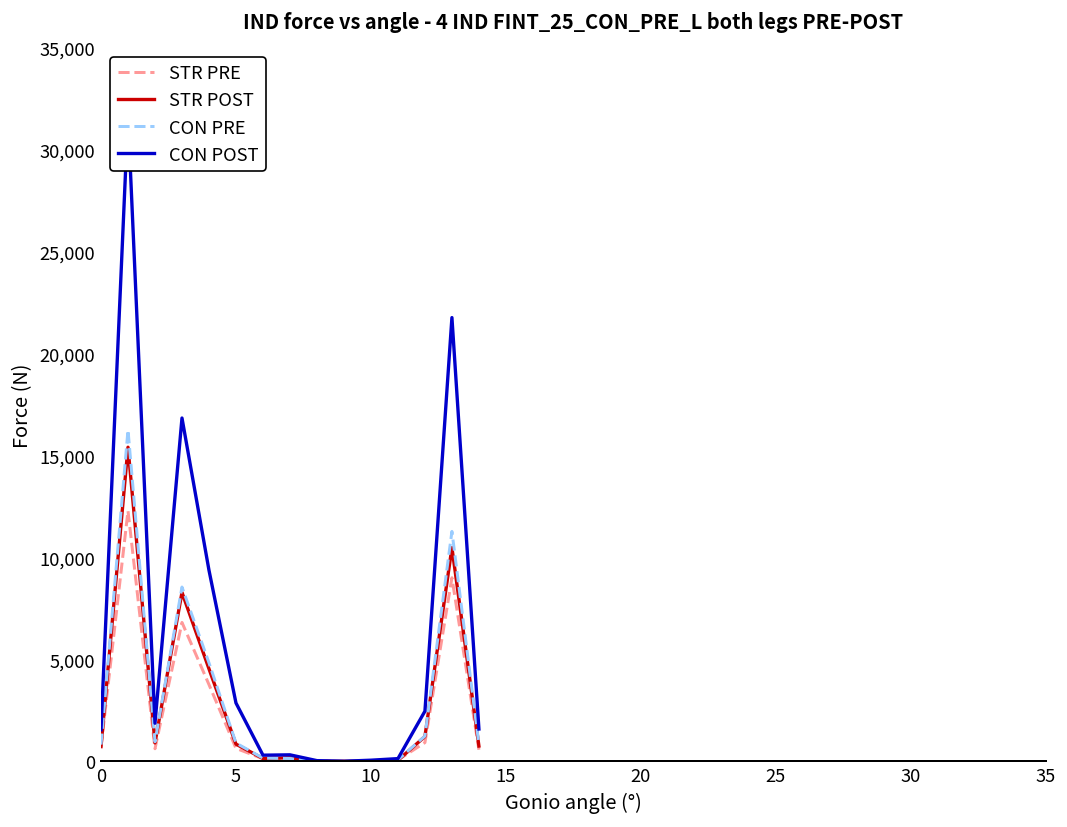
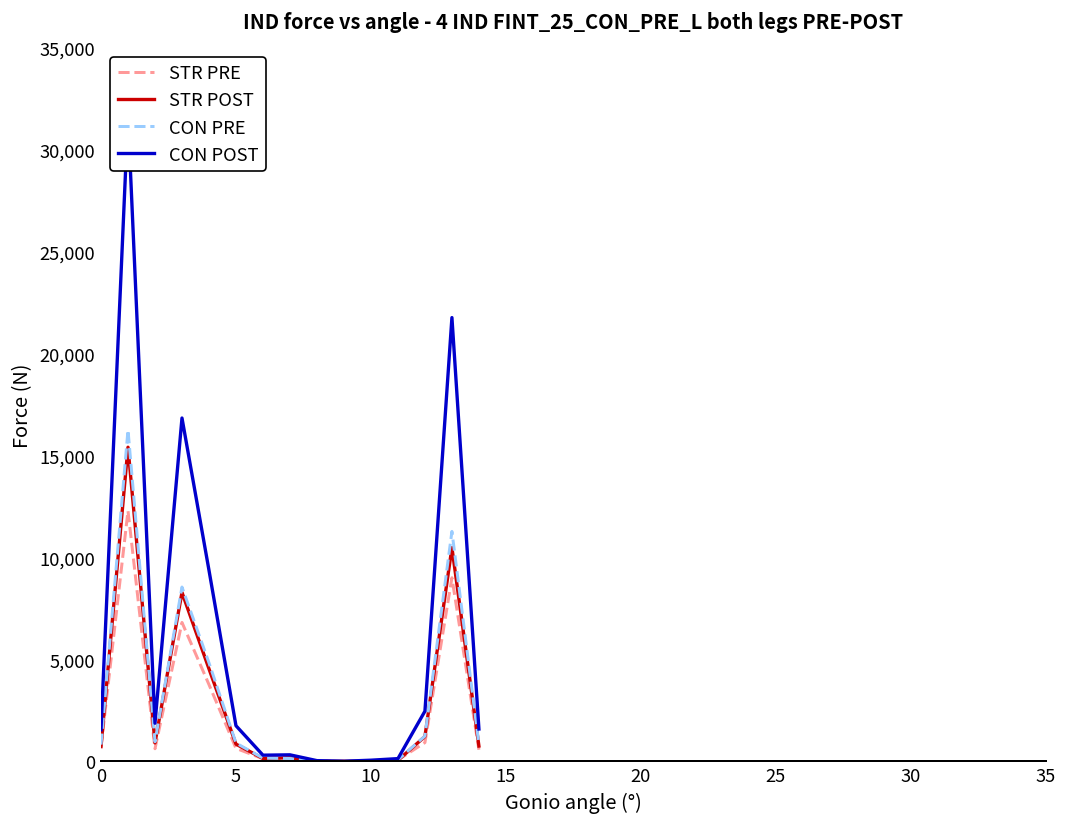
CON POST, 5: 2,900 -> 1,800
